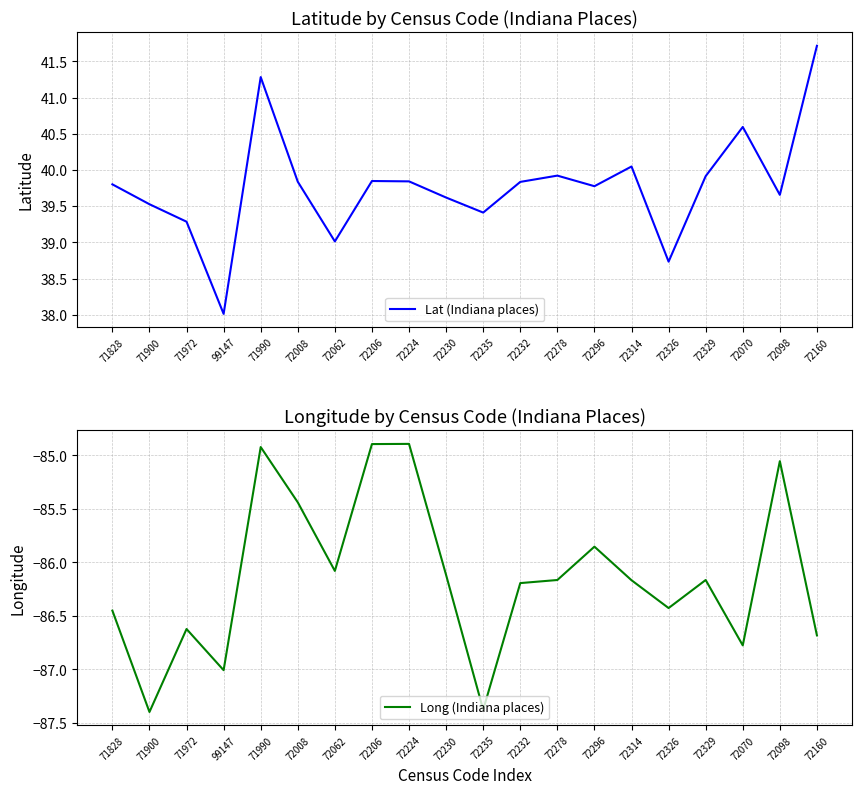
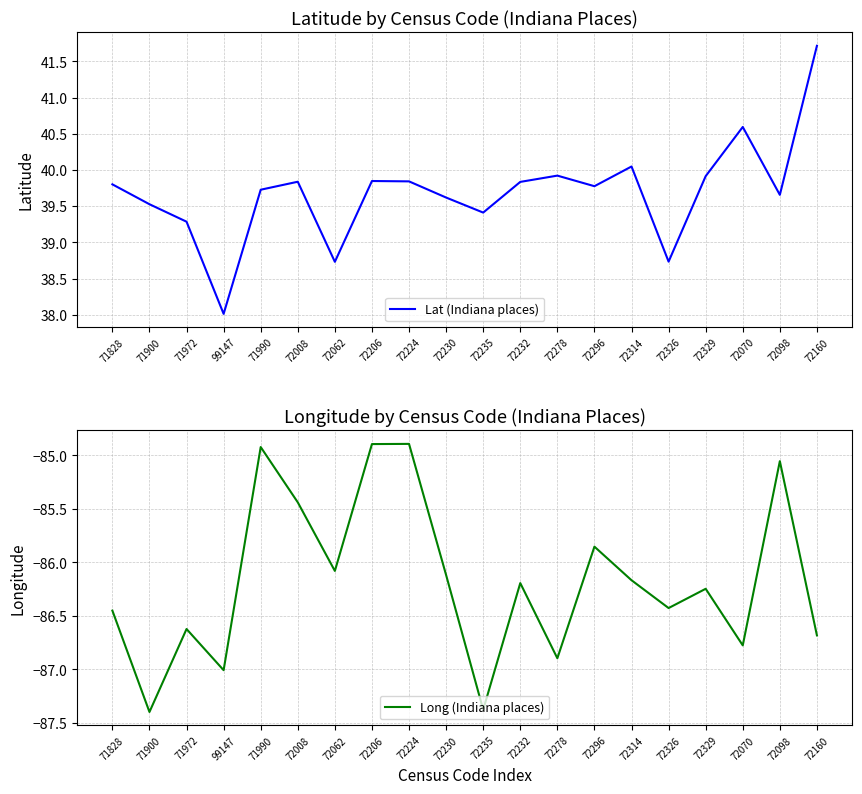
Latitude by Census Code (Indiana Places), 71990: 41.3 -> 39.7
Latitude by Census Code (Indiana Places), 72062: 39.0 -> 38.7
Longitude by Census Code (Indiana Places), 72278: -86.16 -> -86.90
Longitude by Census Code (Indiana Places), 72329: -86.16 -> -86.25
